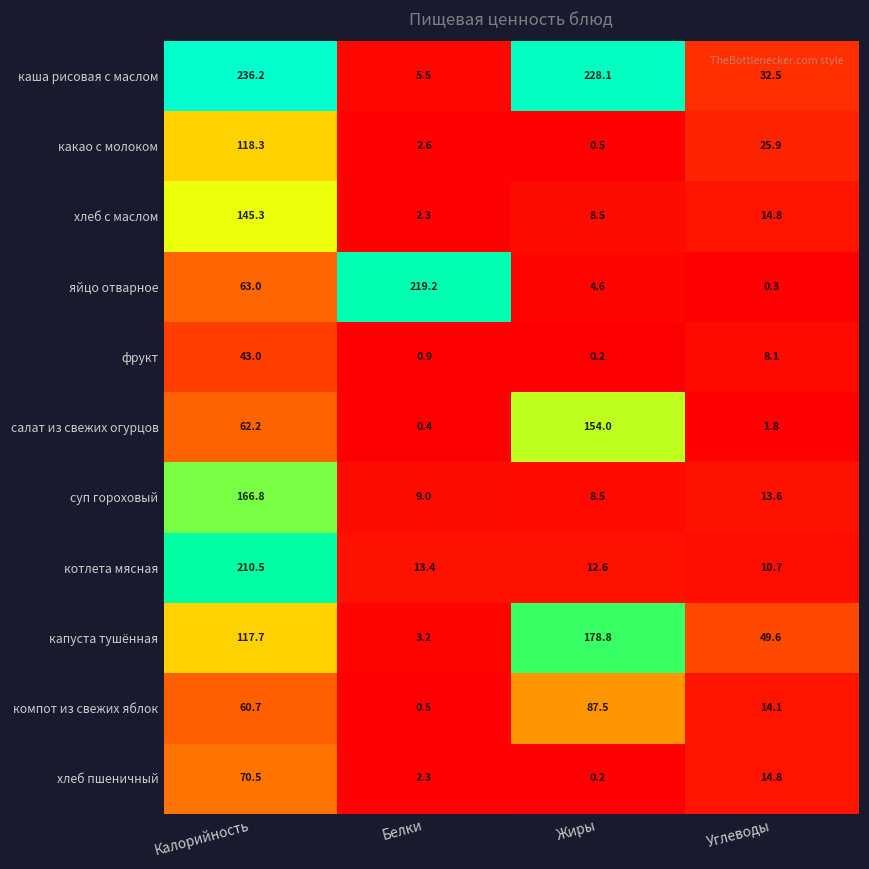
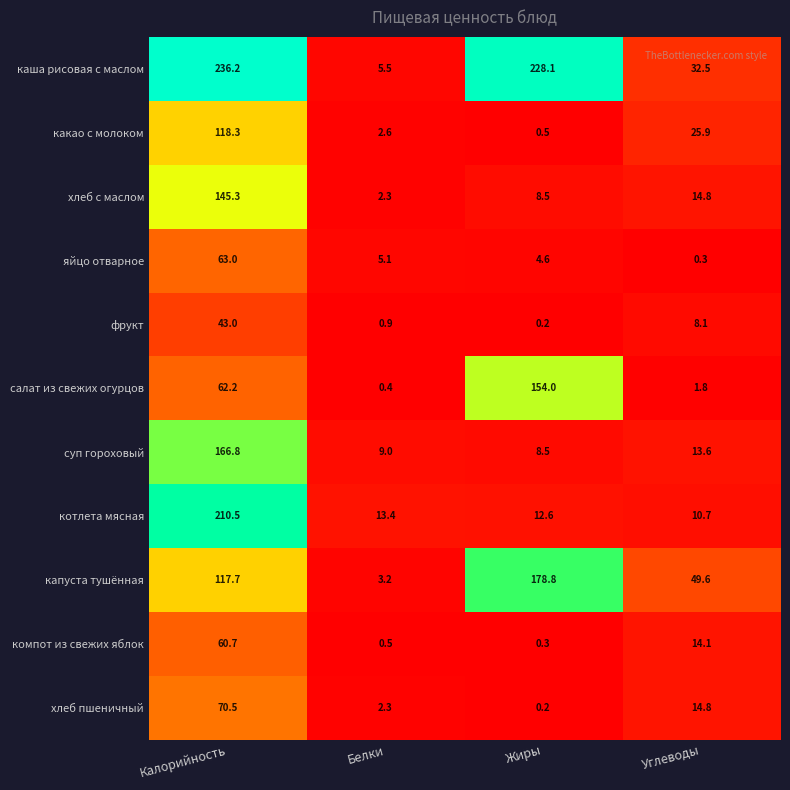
яйцо отварное, Белки: 219.2 -> 5.1
компот из свежих яблок, Жиры: 87.5 -> 0.3
